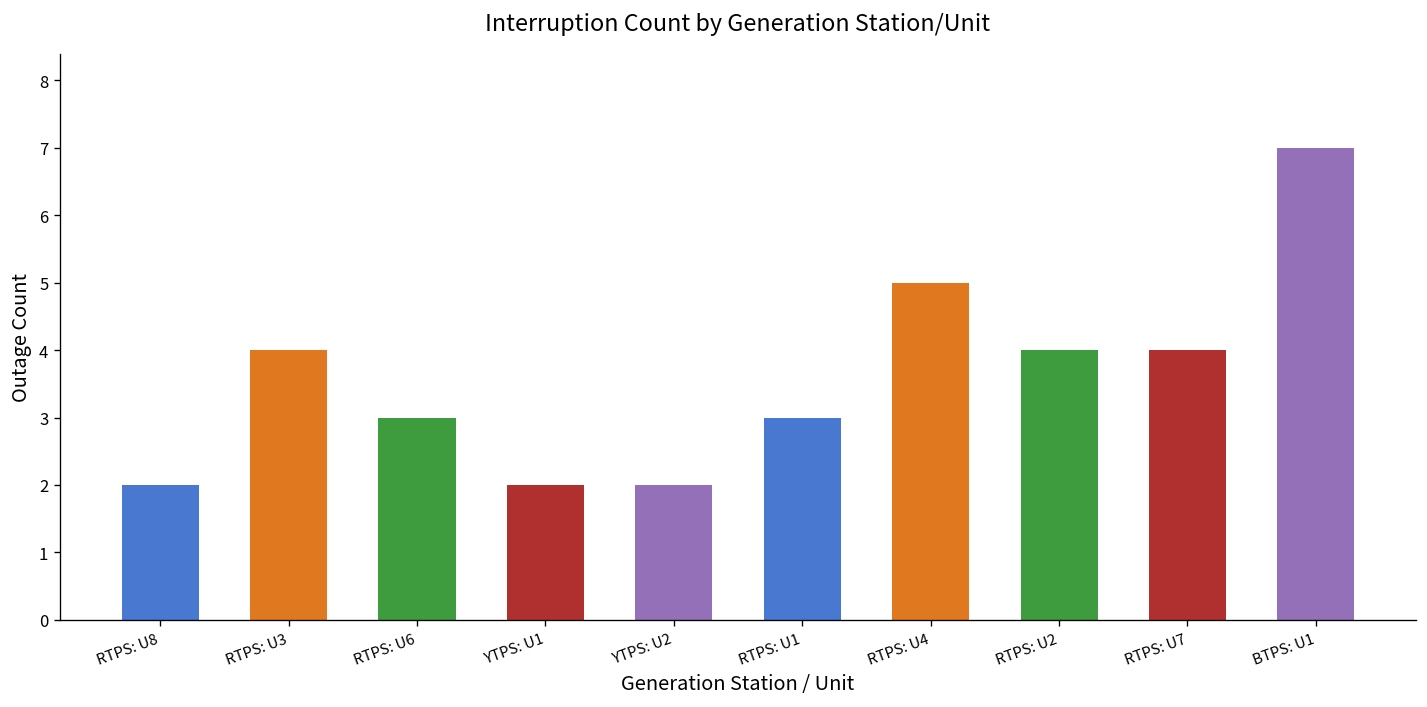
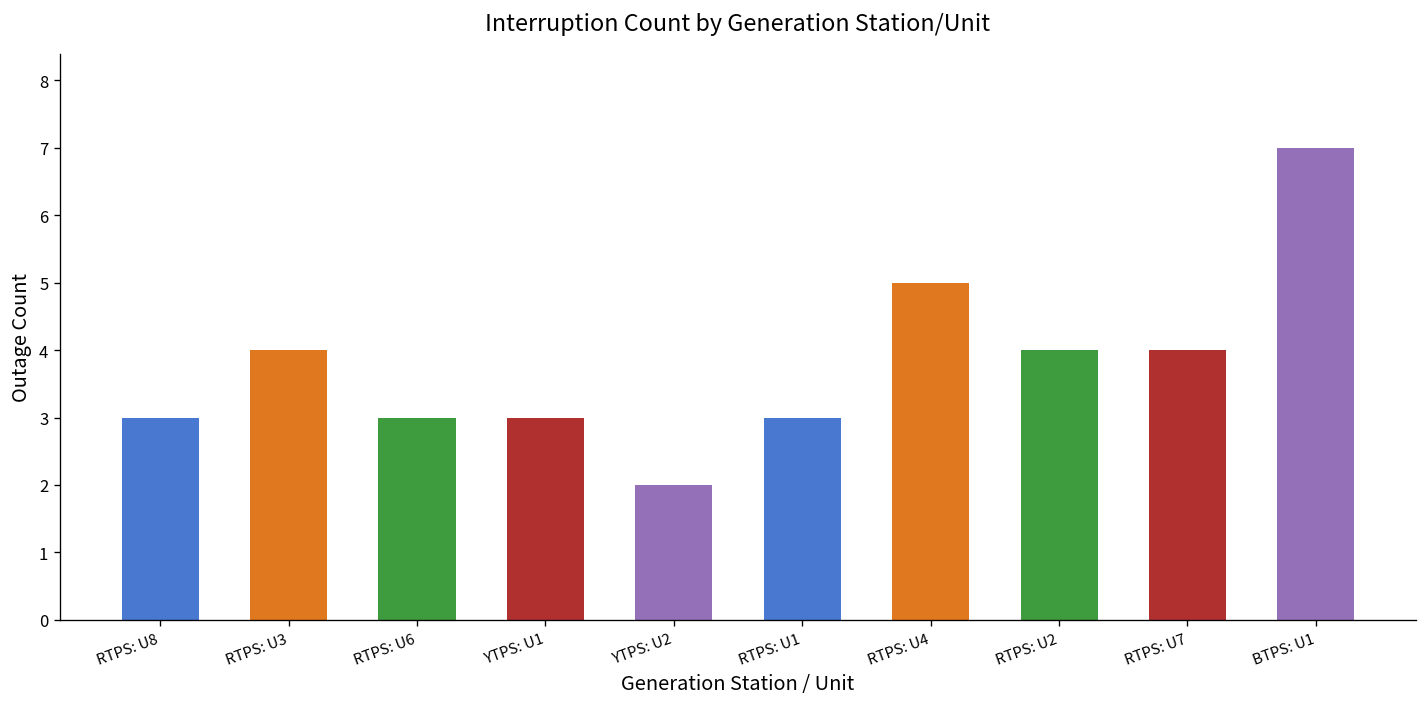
RTPS: U8: 2 -> 3
YTPS: U1: 2 -> 3
